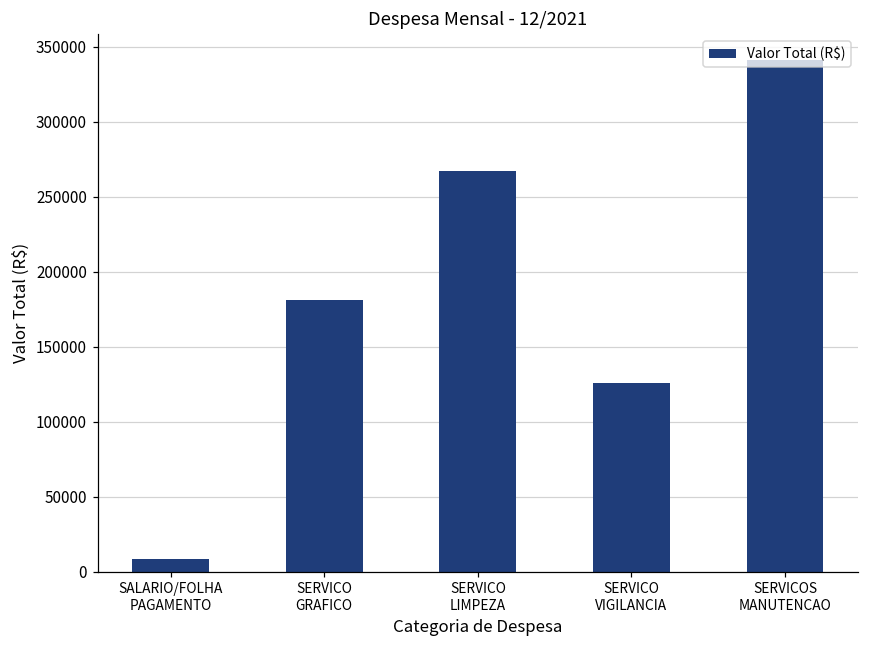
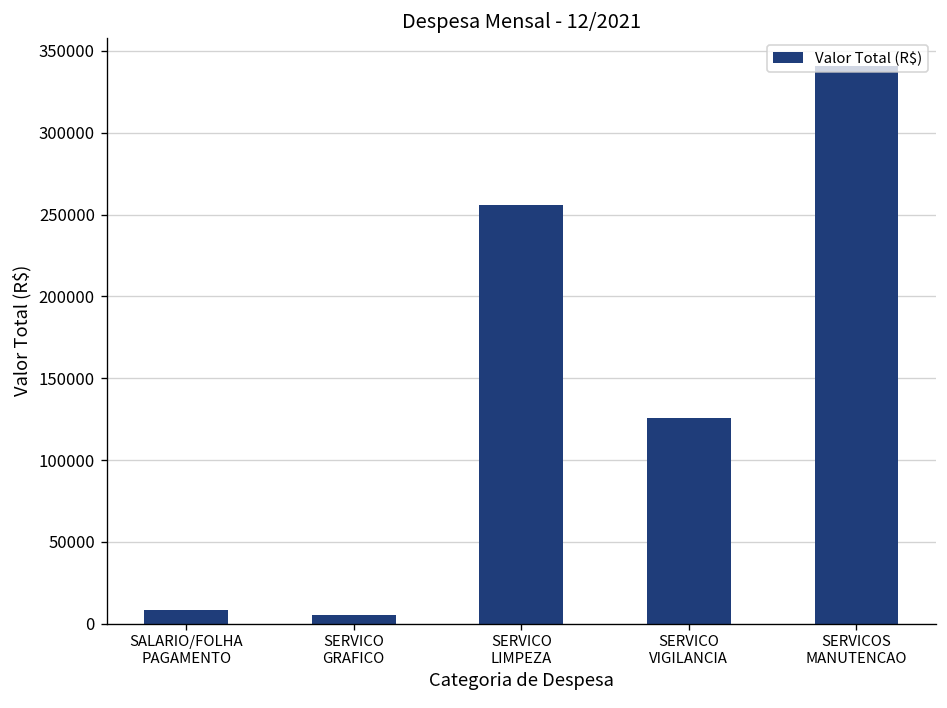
SERVICO GRAFICO: 181000 -> 5000
SERVICO LIMPEZA: 267000 -> 256000
